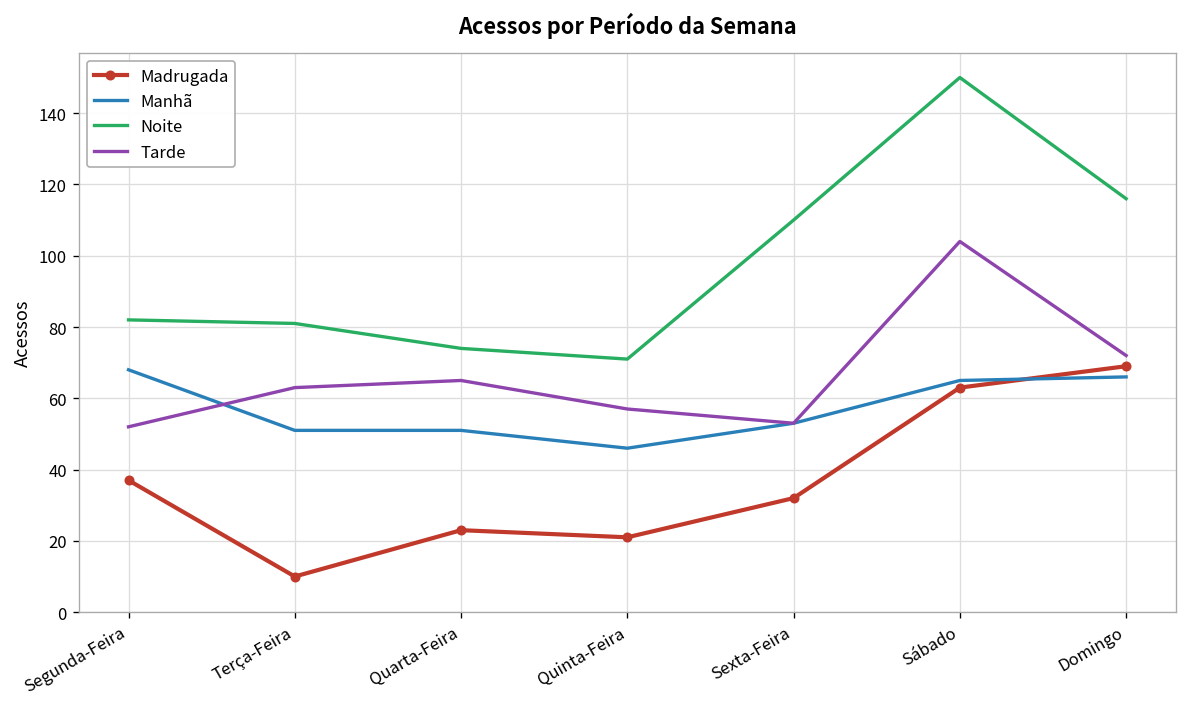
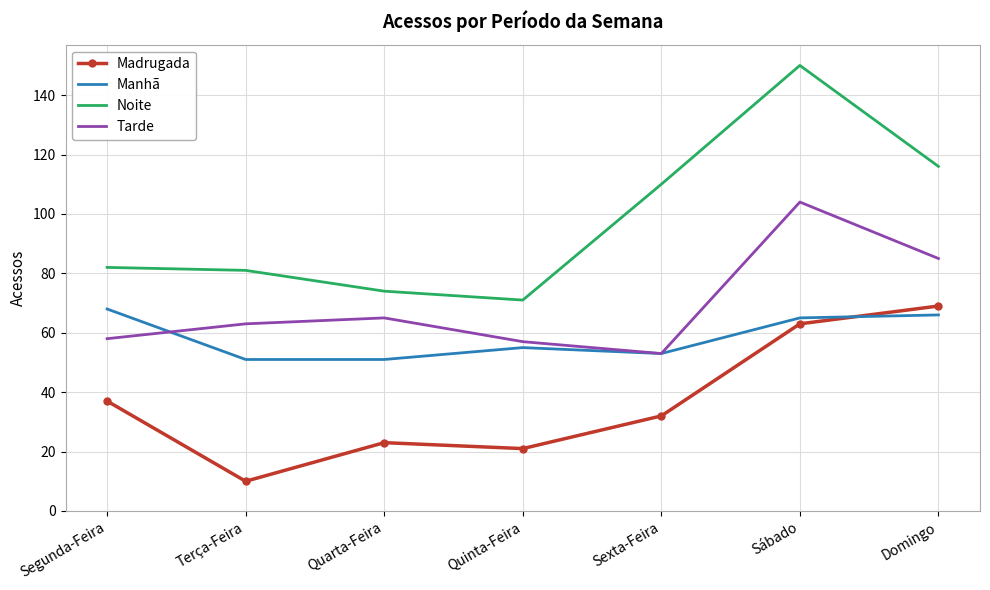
Tarde, Segunda-Feira: 52 -> 58
Manhã, Quinta-Feira: 46 -> 55
Tarde, Domingo: 72 -> 85
